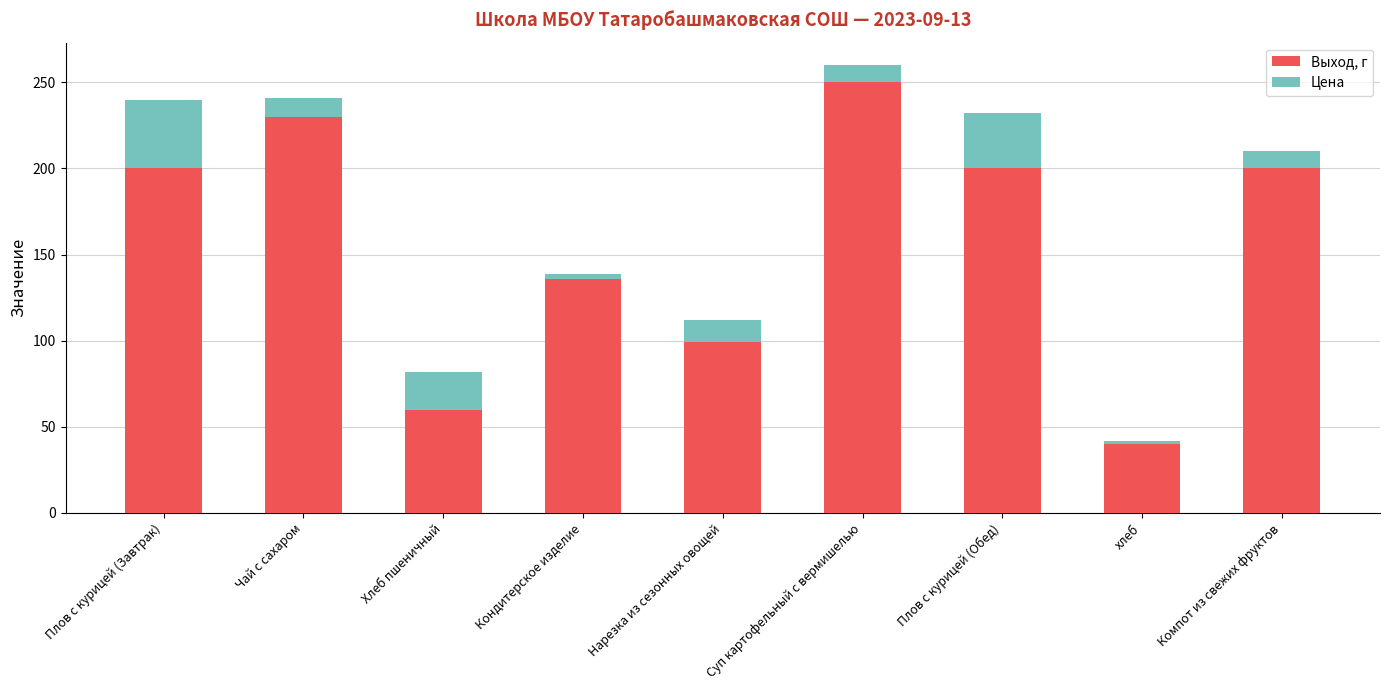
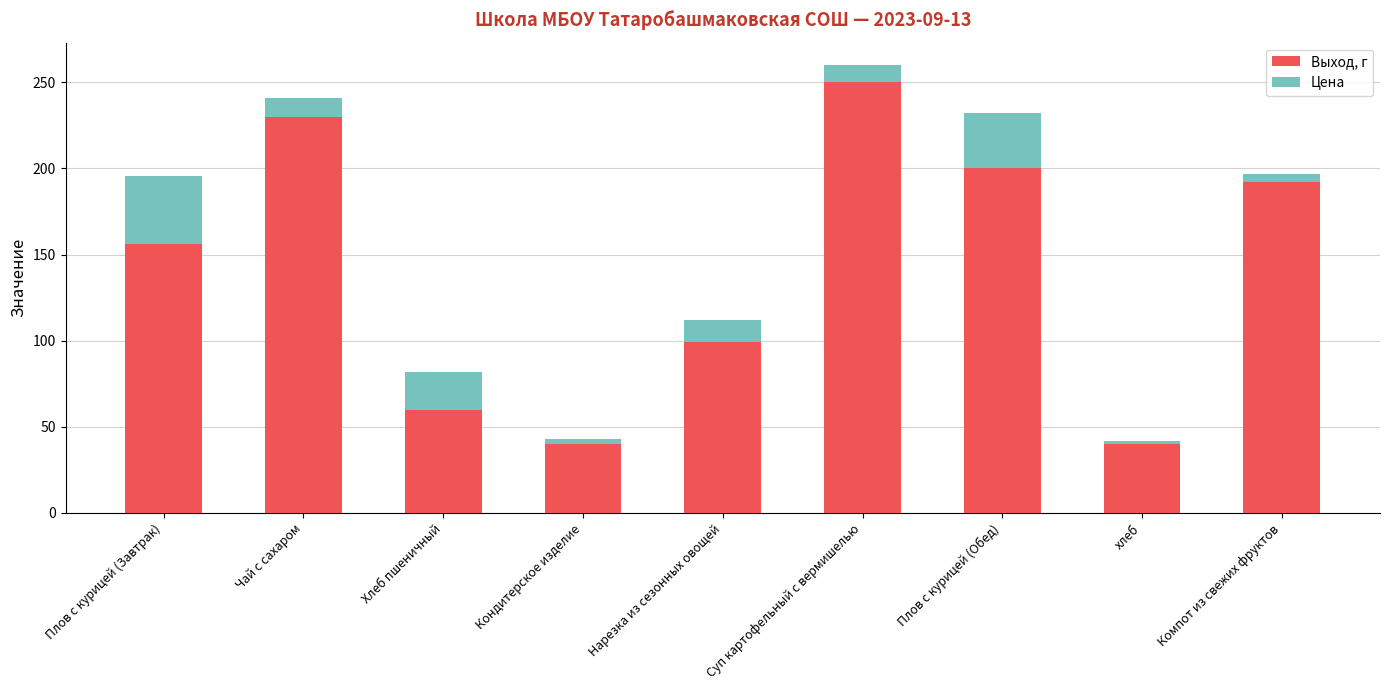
Выход, г, Плов с курицей (Завтрак): 200 -> 156
Выход, г, Кондитерское изделие: 136 -> 40
Выход, г, Компот из свежих фруктов: 200 -> 192
Цена, Компот из свежих фруктов: 10 -> 5
